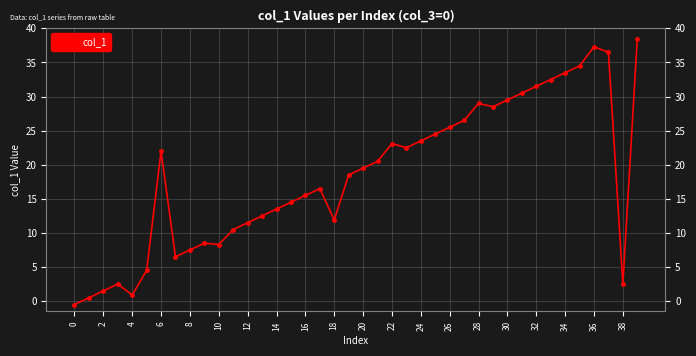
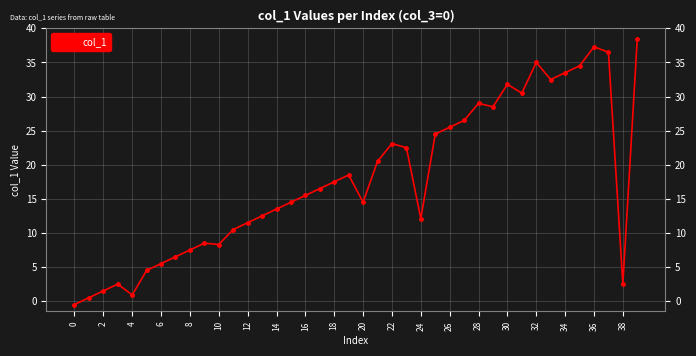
6: 22 -> 6
18: 12 -> 18
20: 20 -> 15
24: 24 -> 12
30: 30 -> 32
32: 32 -> 35
